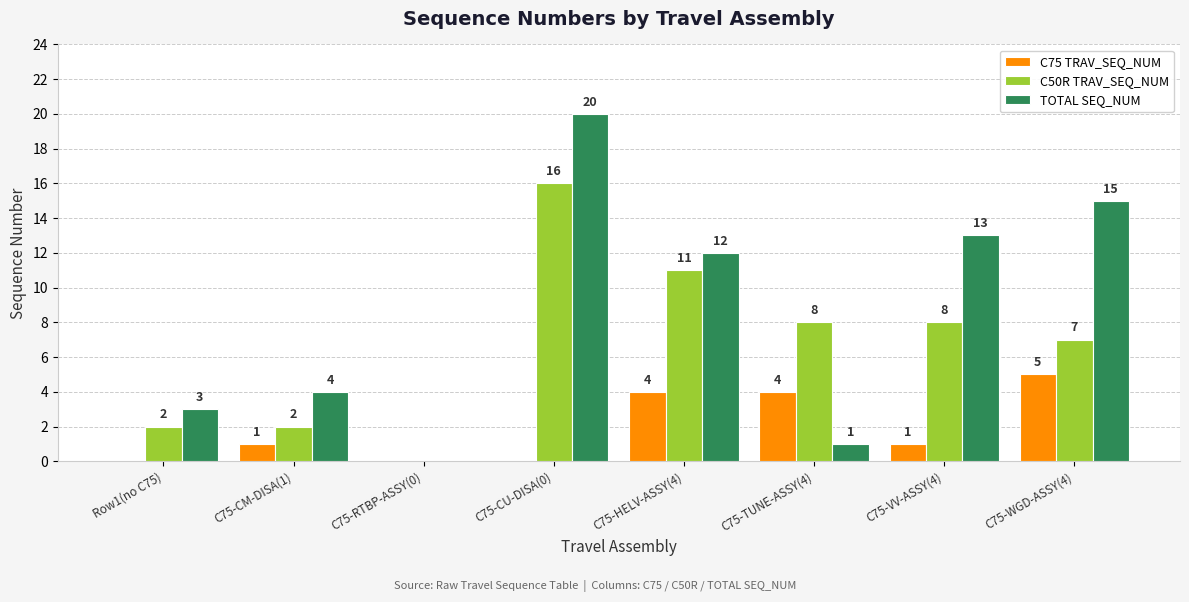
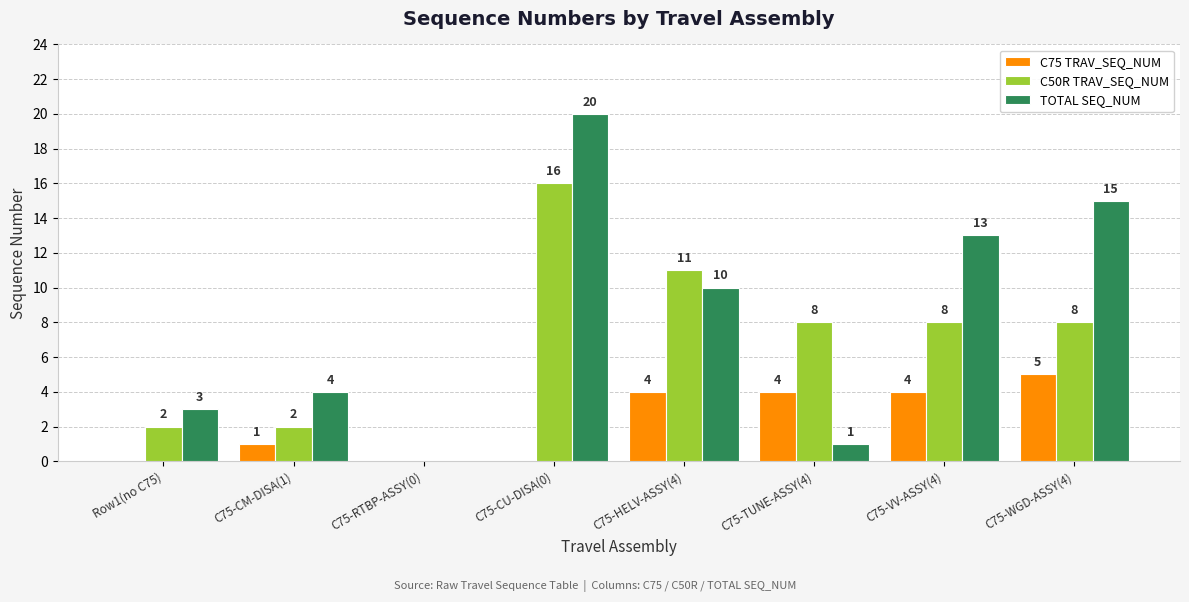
TOTAL SEQ_NUM, C75-HELV-ASSY(4): 12 -> 10
C75 TRAV_SEQ_NUM, C75-VV-ASSY(4): 1 -> 4
C50R TRAV_SEQ_NUM, C75-WGD-ASSY(4): 7 -> 8
